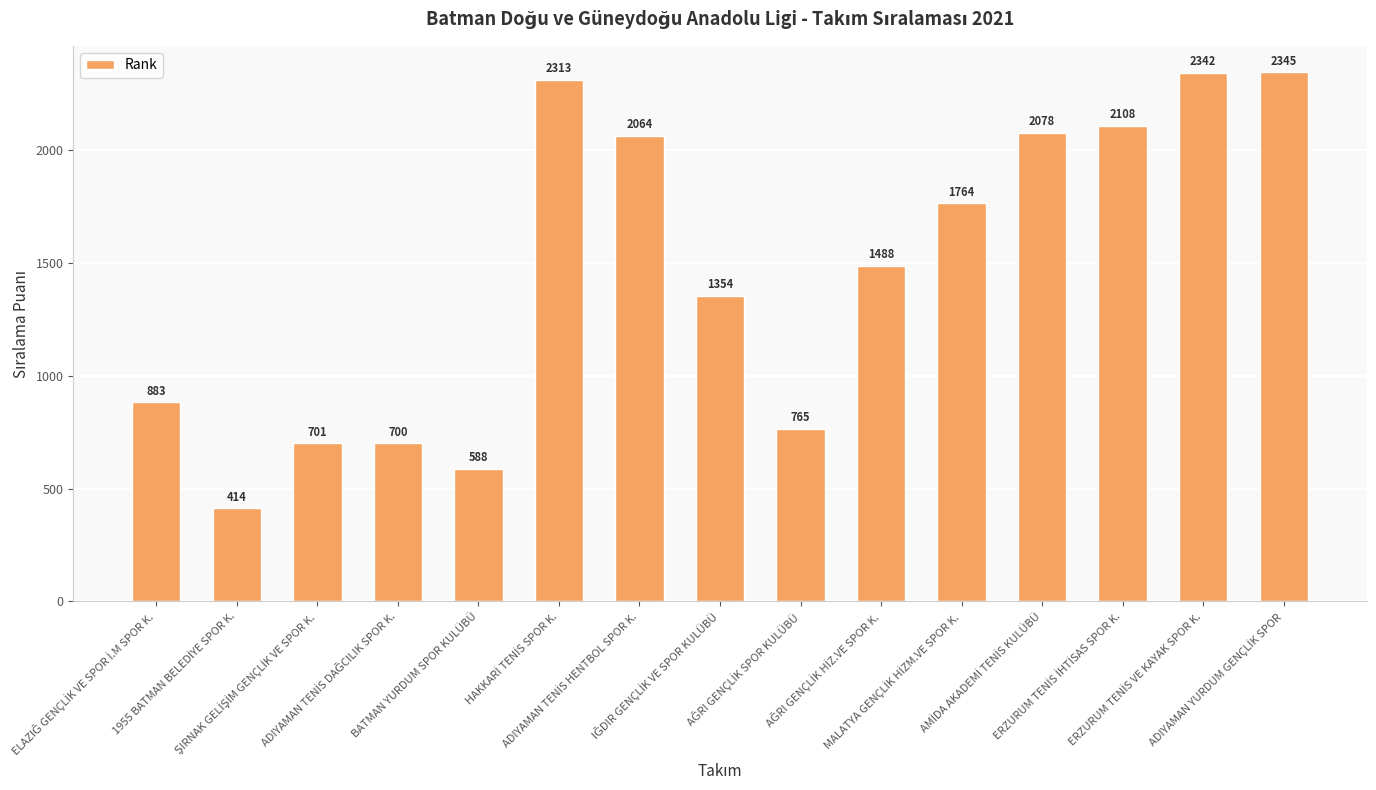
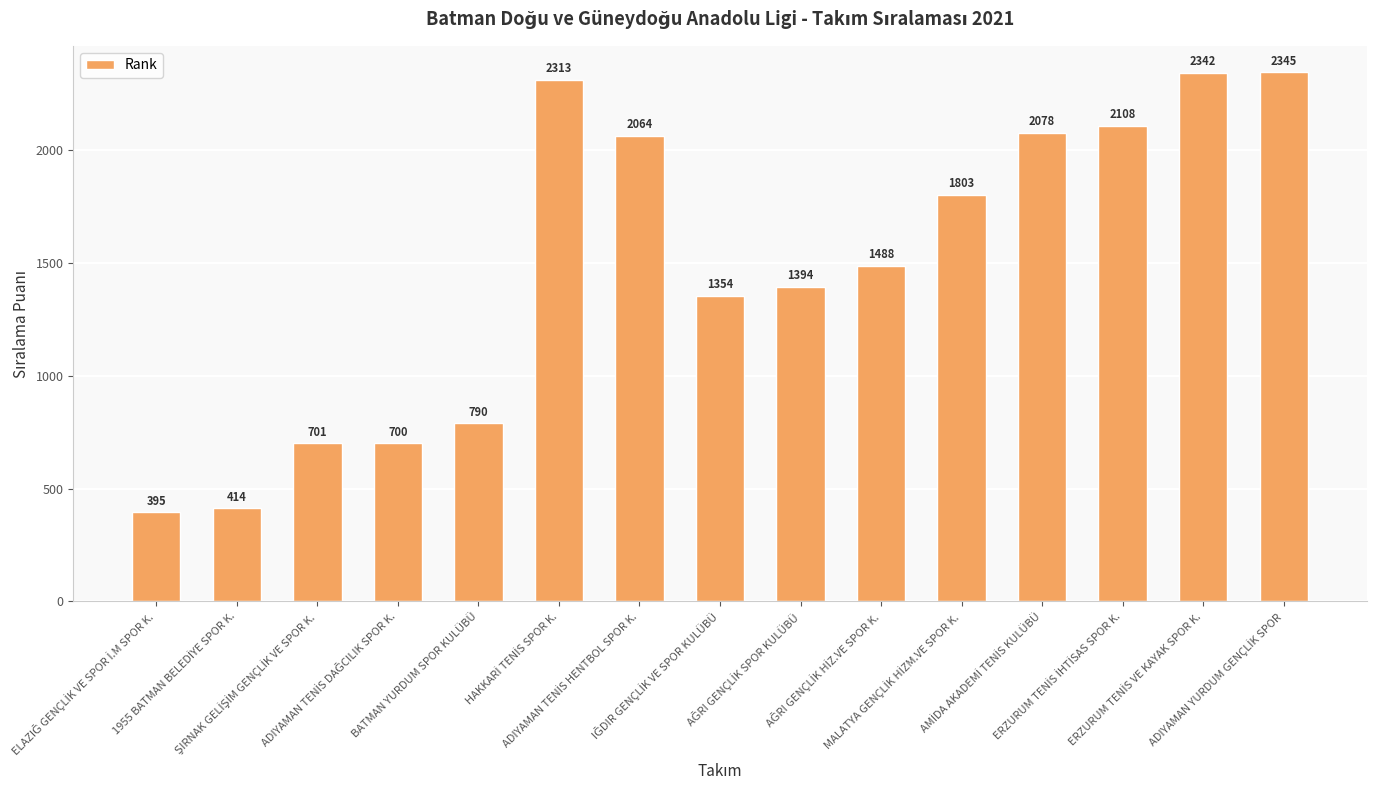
ELAZIĞ GENÇLİK VE SPOR İ.M SPOR K.: 883 -> 395
BATMAN YURDUM SPOR KULÜBÜ: 588 -> 790
AĞRI GENÇLİK SPOR KULÜBÜ: 765 -> 1394
MALATYA GENÇLİK HİZM.VE SPOR K.: 1764 -> 1803
